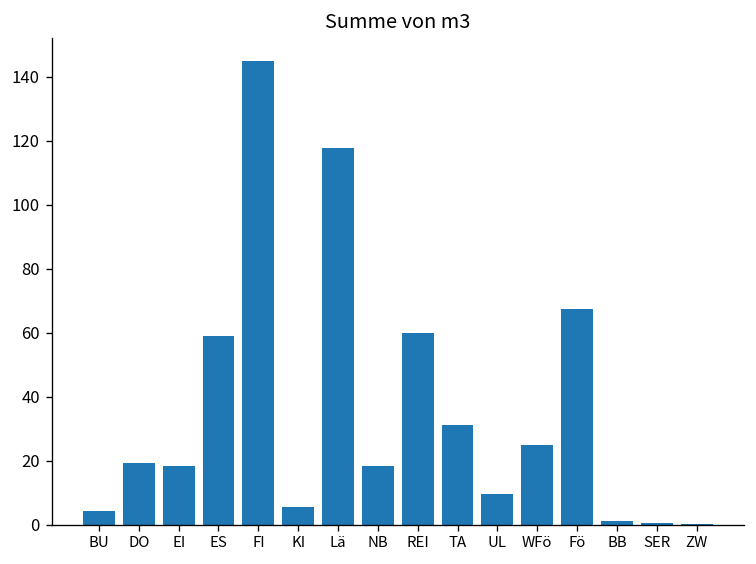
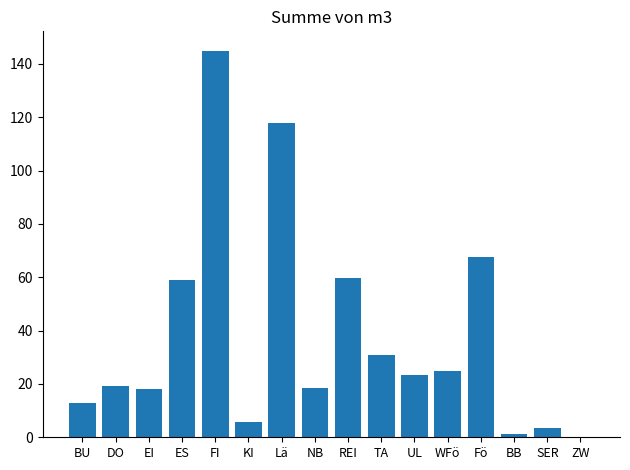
BU: 4 -> 13
UL: 9 -> 23
SER: 1 -> 4
